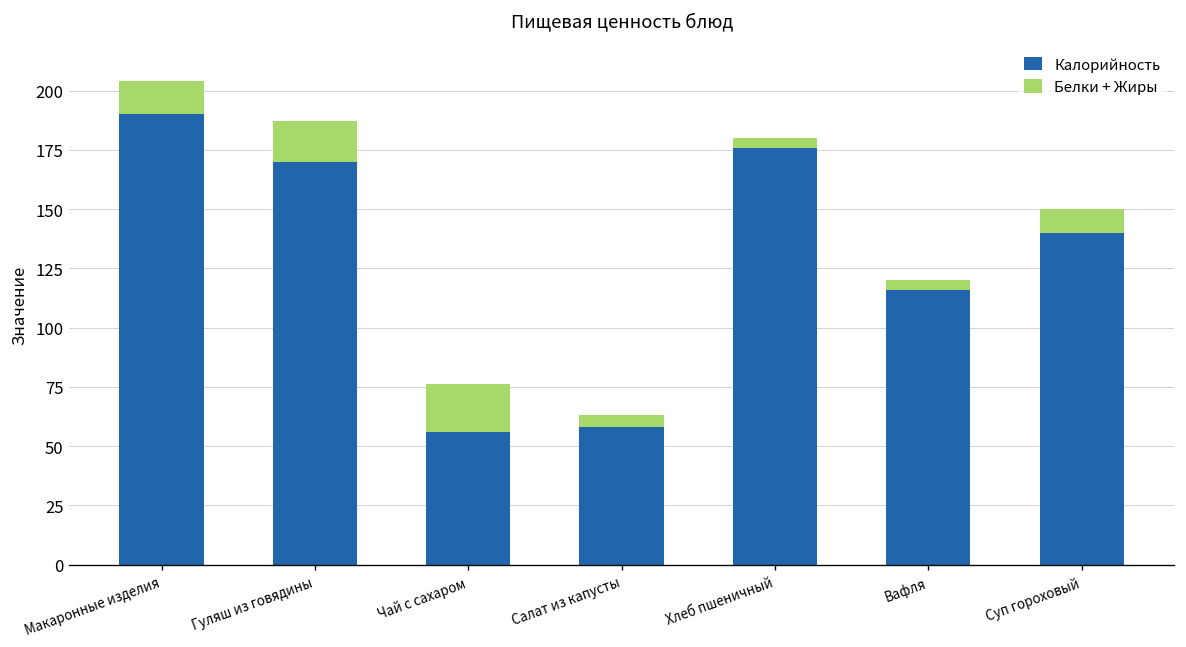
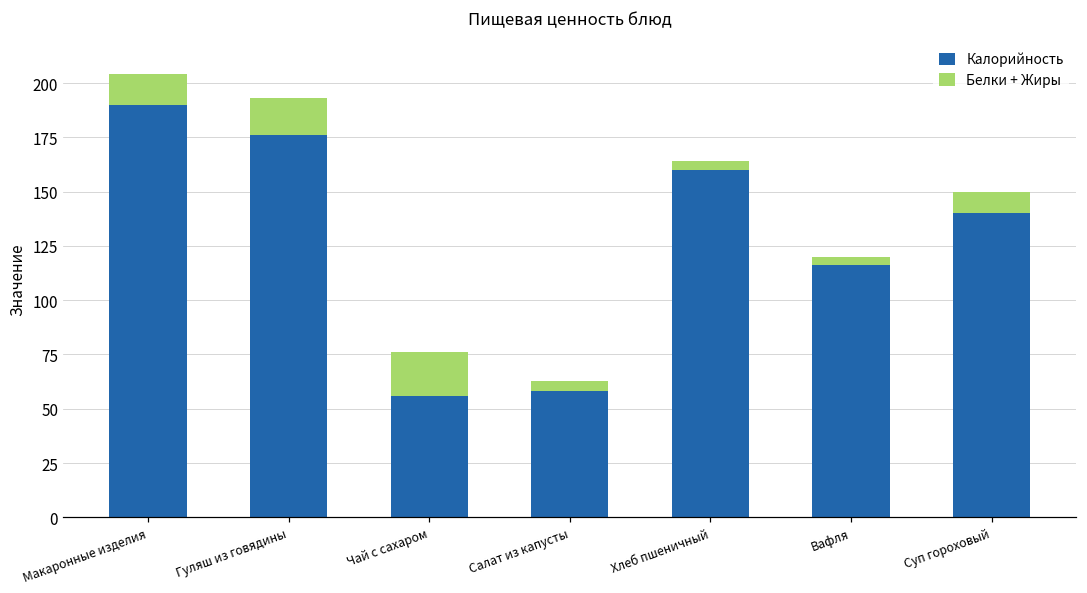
Калорийность, Гуляш из говядины: 170 -> 176
Калорийность, Хлеб пшеничный: 176 -> 160
